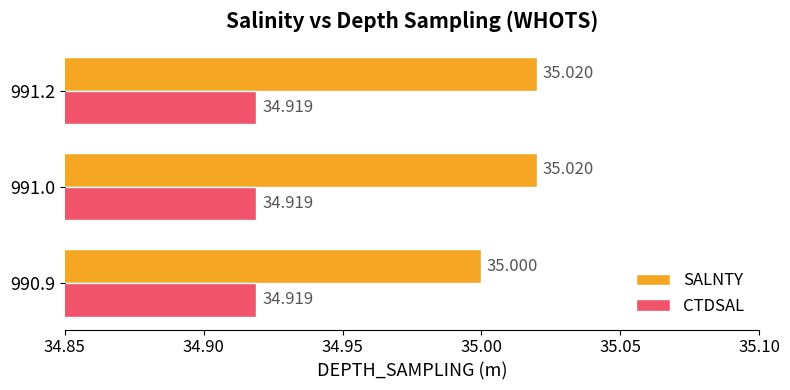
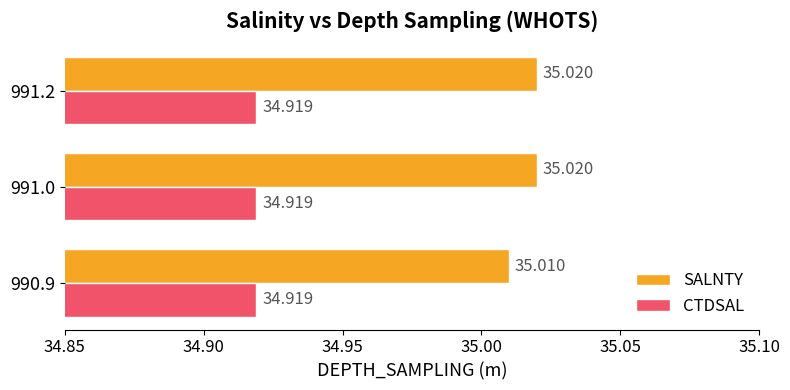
SALNTY, 990.9: 35.000 -> 35.010
